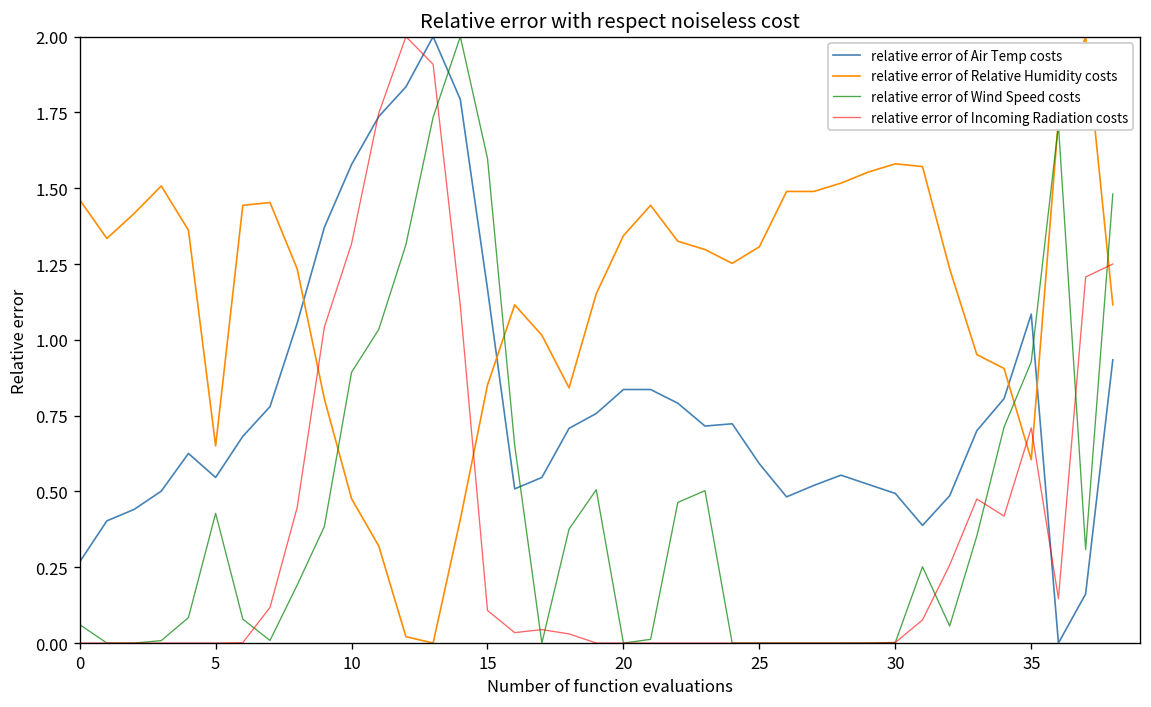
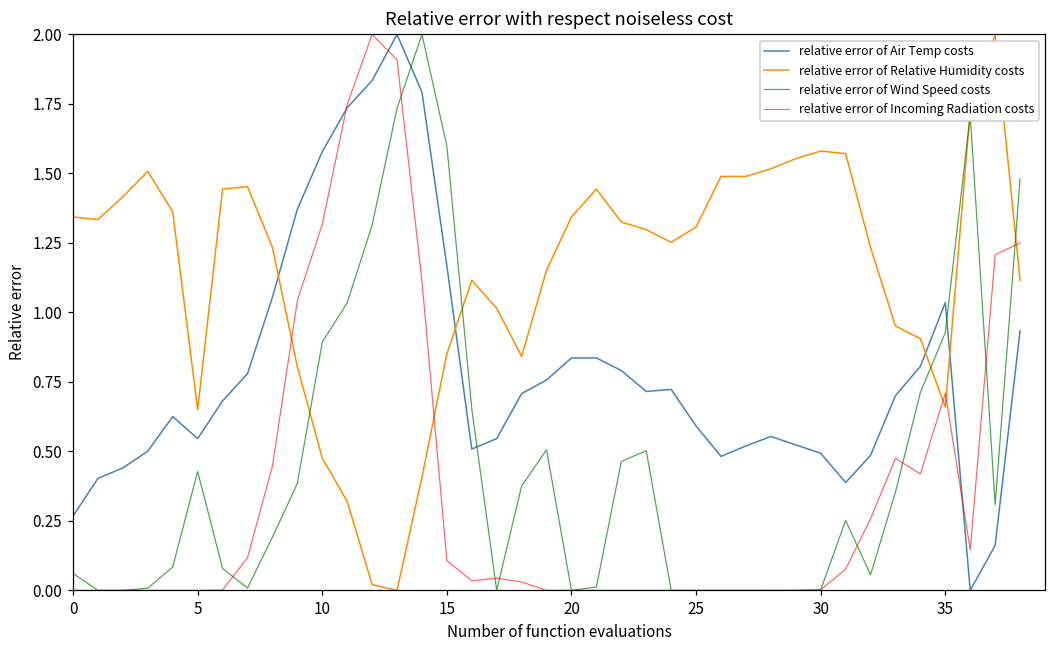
relative error of Relative Humidity costs, 0: 1.46 -> 1.34
relative error of Air Temp costs, 35: 1.08 -> 1.04
relative error of Relative Humidity costs, 35: 0.60 -> 0.66
